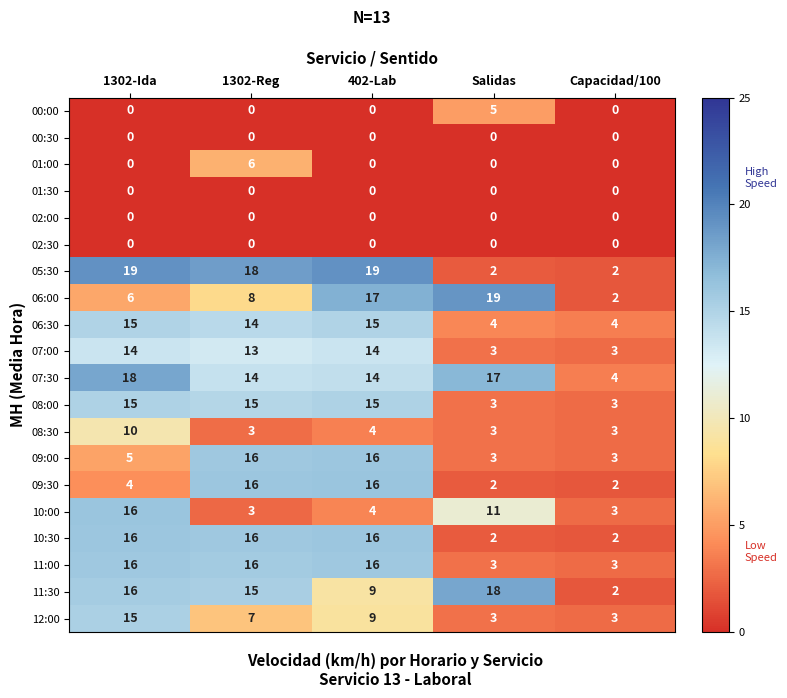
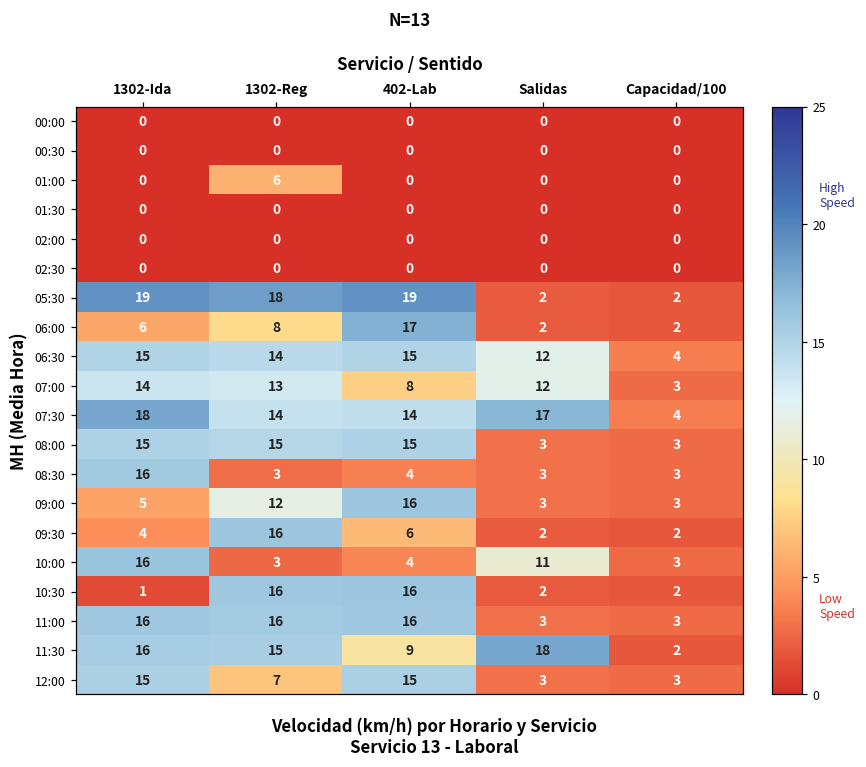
00:00, Salidas: 5 -> 0
06:00, Salidas: 19 -> 2
06:30, Salidas: 4 -> 12
07:00, 402-Lab: 14 -> 8
07:00, Salidas: 3 -> 12
08:30, 1302-Ida: 10 -> 16
09:00, 1302-Reg: 16 -> 12
09:30, 402-Lab: 16 -> 6
10:30, 1302-Ida: 16 -> 1
12:00, 402-Lab: 9 -> 15
